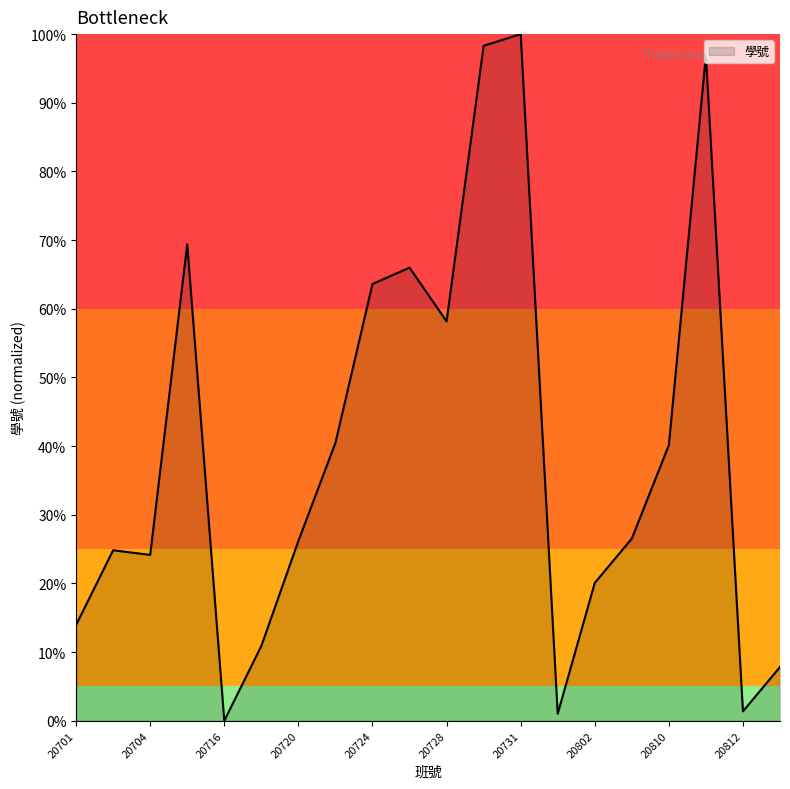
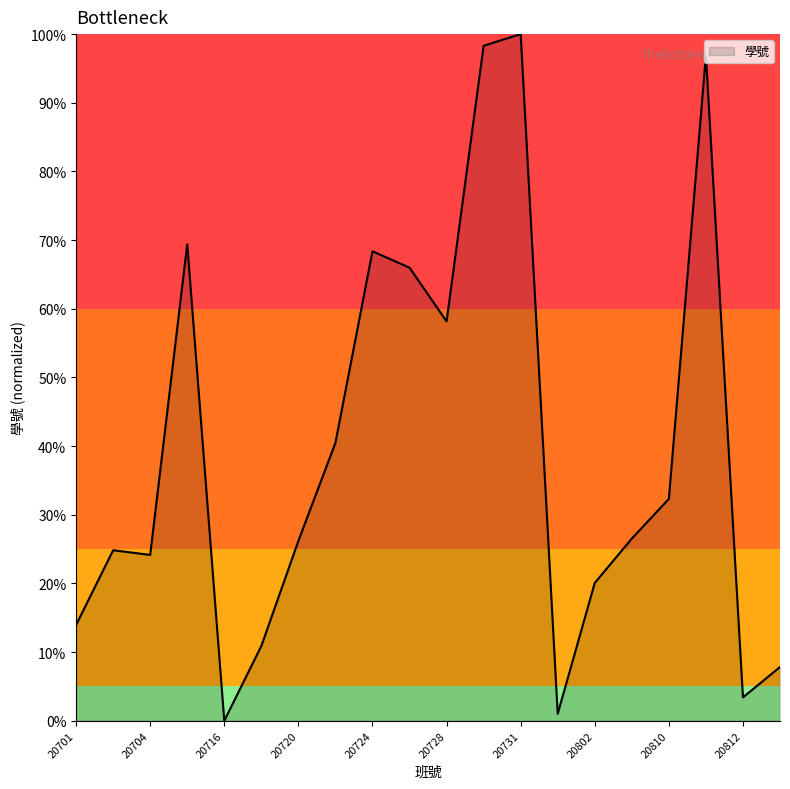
20724: 64% -> 68%
20810: 40% -> 32%
20812: 1% -> 3%
